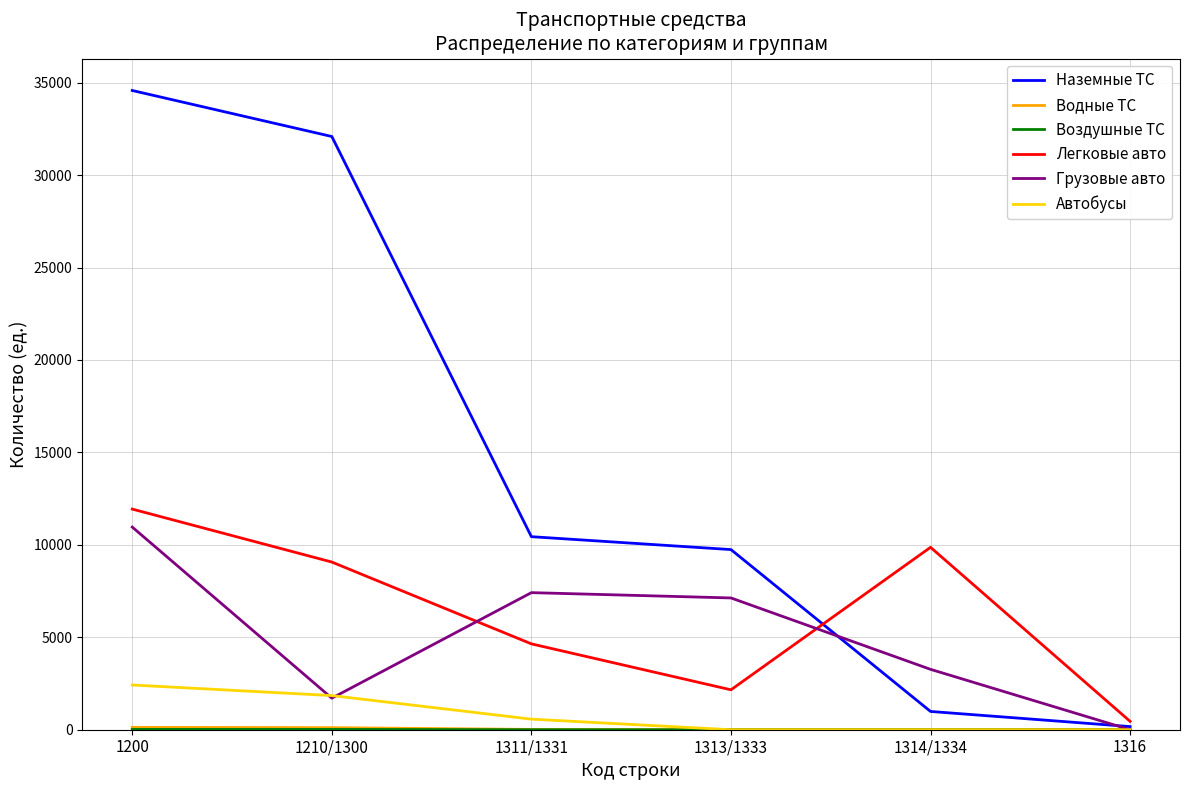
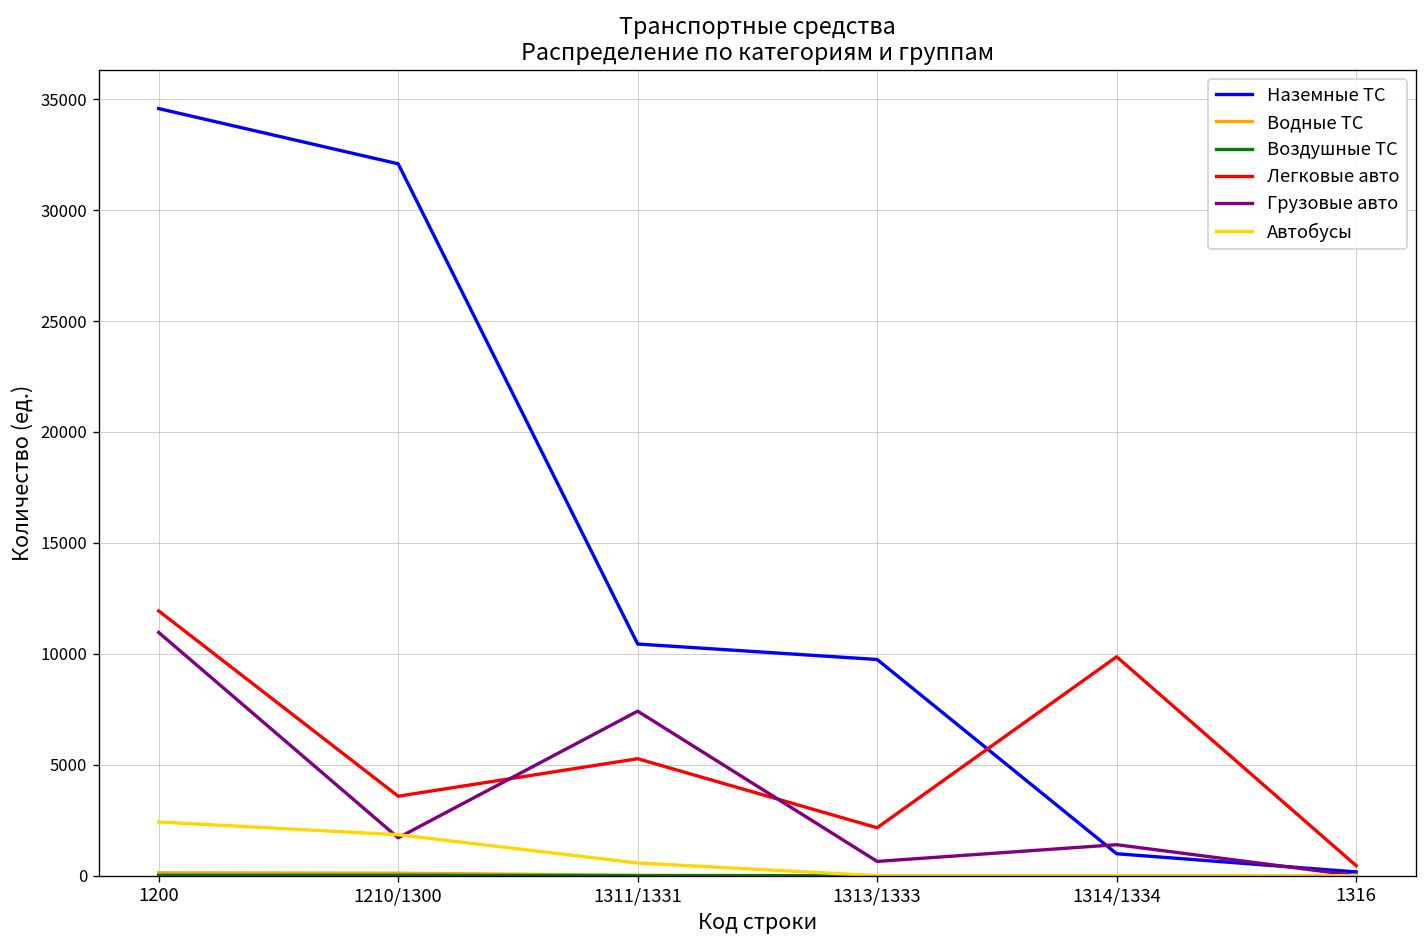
Легковые авто, 1210/1300: 9100 -> 3600
Легковые авто, 1311/1331: 4600 -> 5300
Грузовые авто, 1313/1333: 7100 -> 600
Грузовые авто, 1314/1334: 3300 -> 1400
